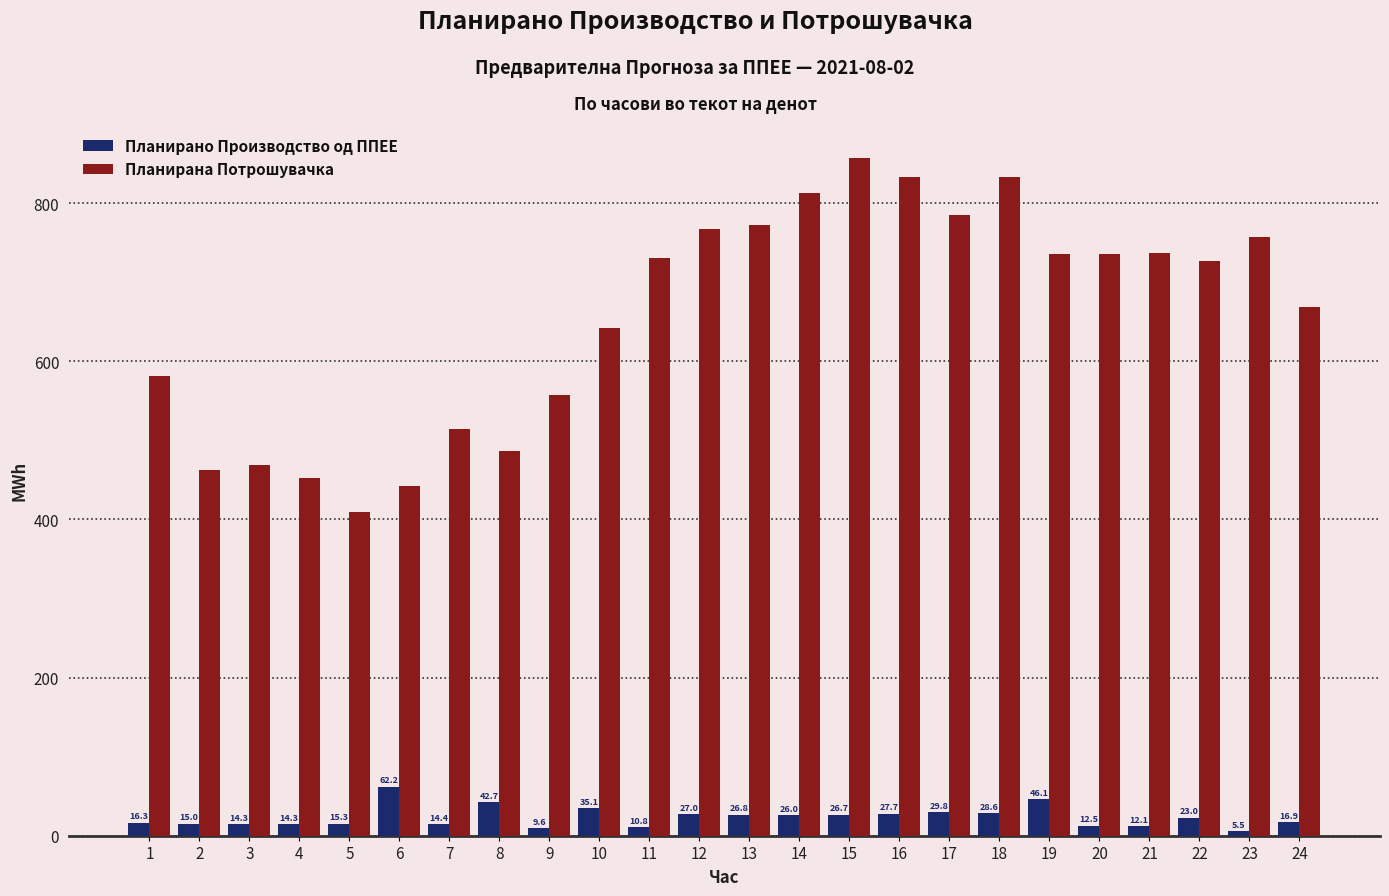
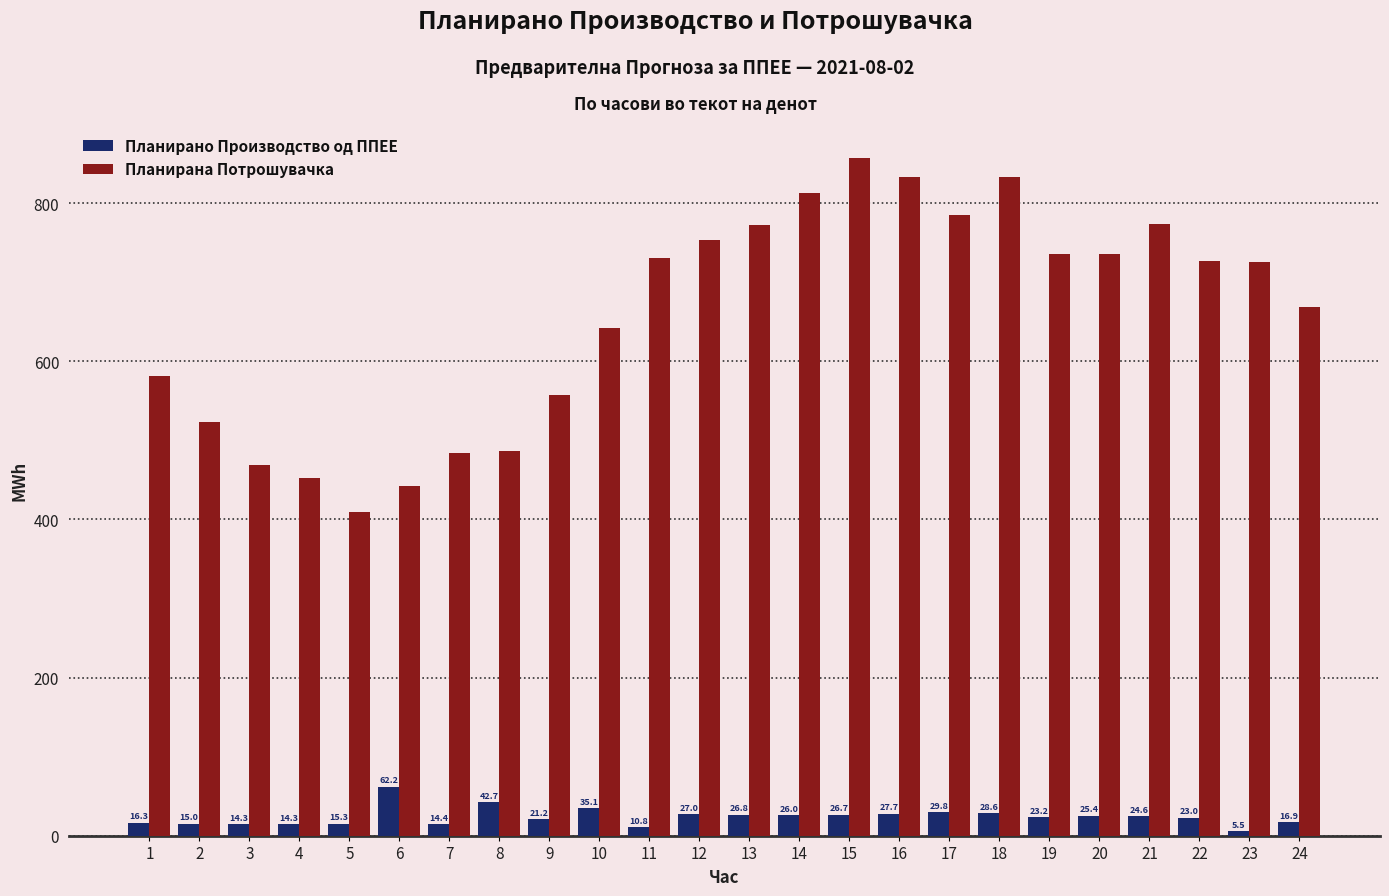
Планирана Потрошувачка, 2: 460 -> 520
Планирана Потрошувачка, 7: 510 -> 480
Планирано Производство од ППЕЕ, 9: 9.6 -> 21.2
Планирана Потрошувачка, 12: 770 -> 750
Планирано Производство од ППЕЕ, 19: 46.1 -> 23.2
Планирано Производство од ППЕЕ, 20: 12.5 -> 25.4
Планирано Производство од ППЕЕ, 21: 12.1 -> 24.6
Планирана Потрошувачка, 21: 740 -> 770
Планирана Потрошувачка, 23: 760 -> 730
